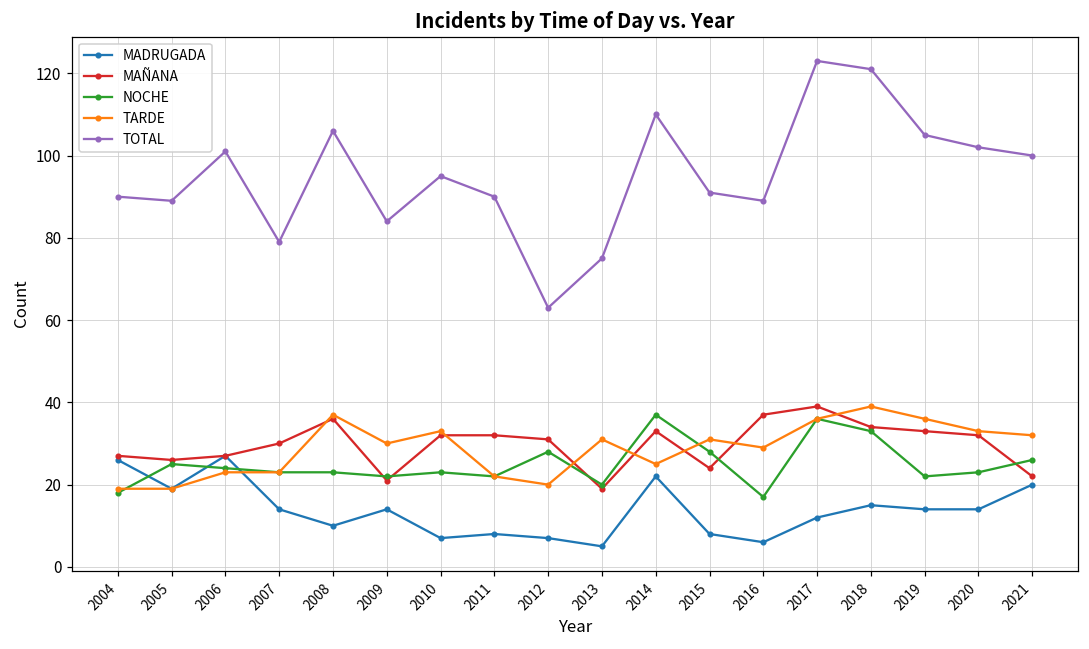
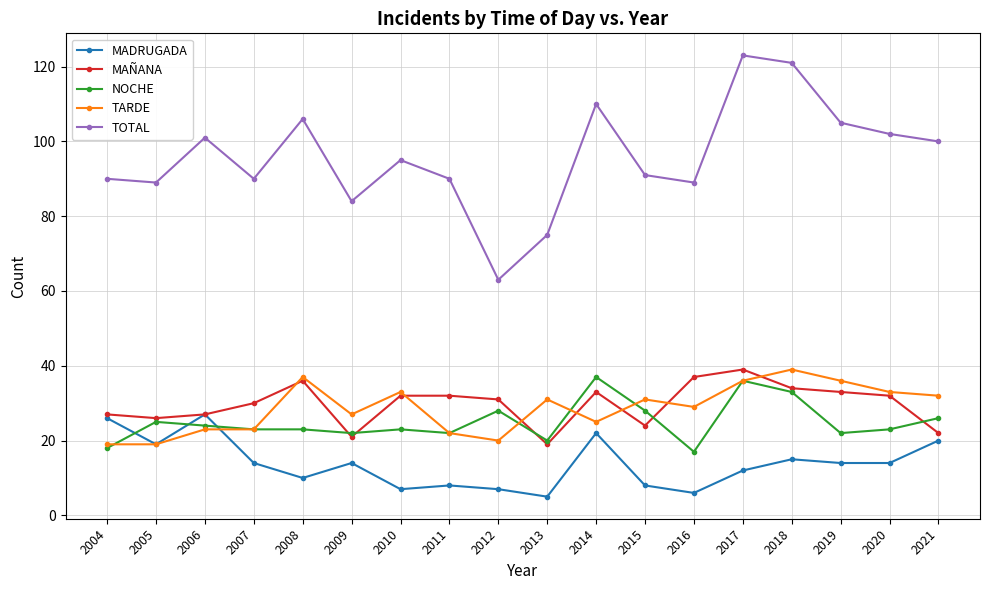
TOTAL, 2007: 79 -> 90
TARDE, 2009: 30 -> 27
